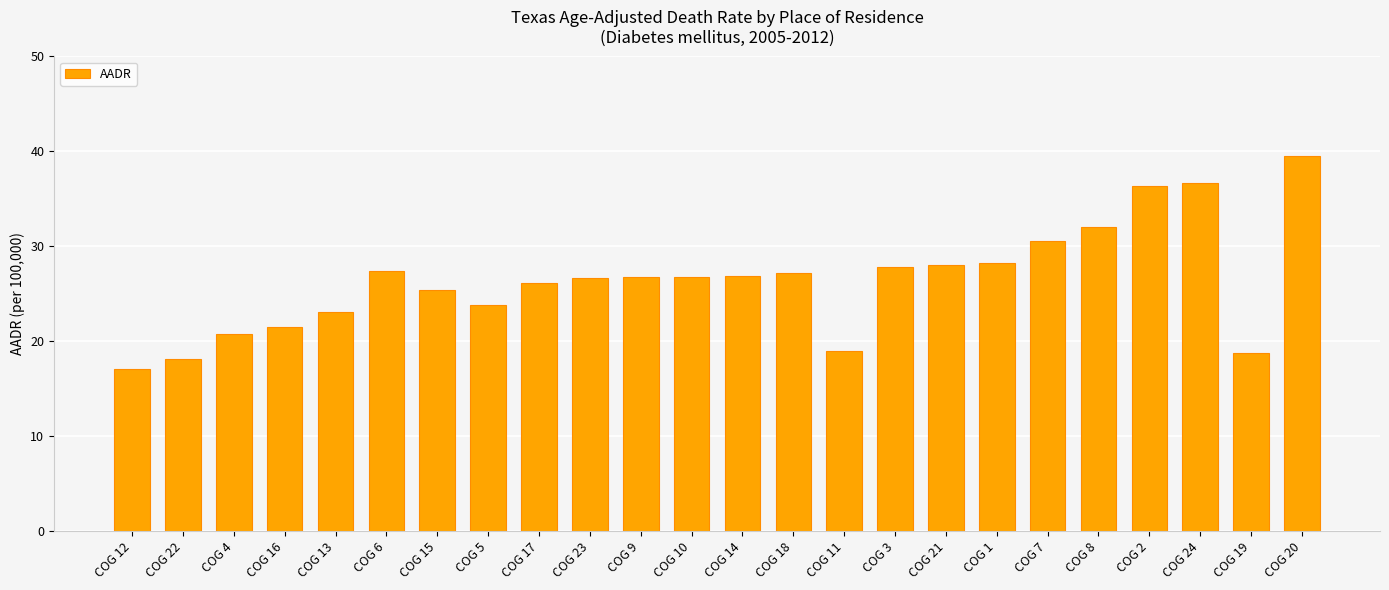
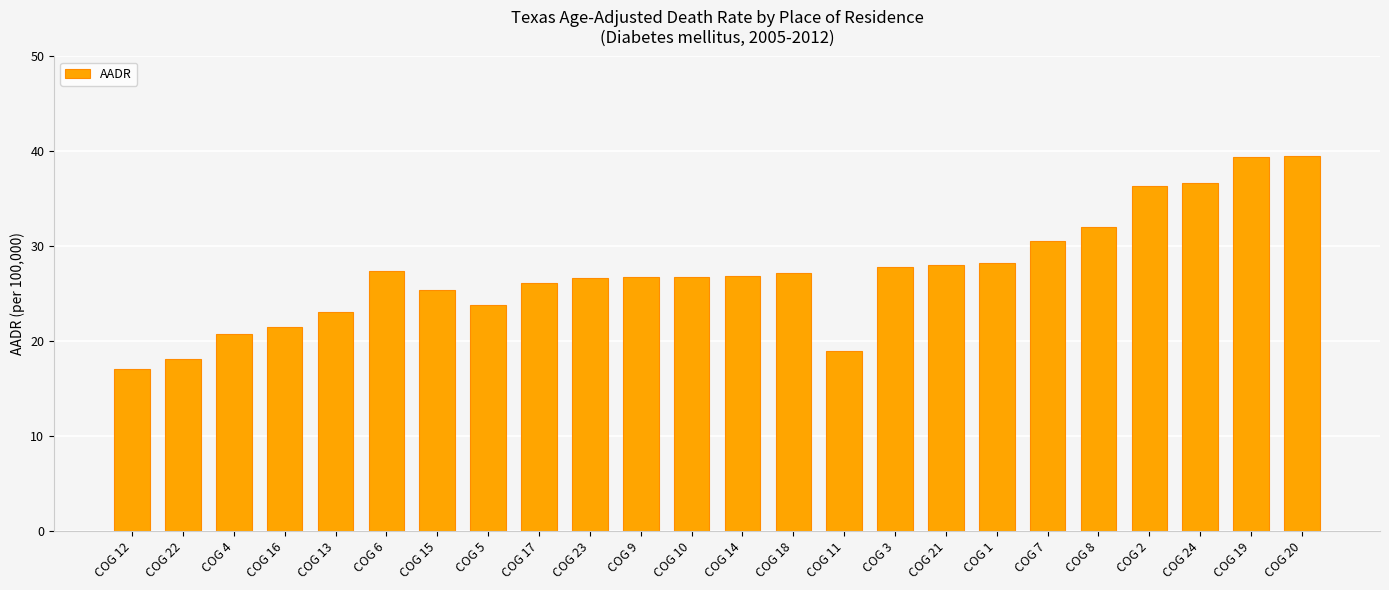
COG 19: 19 -> 39
